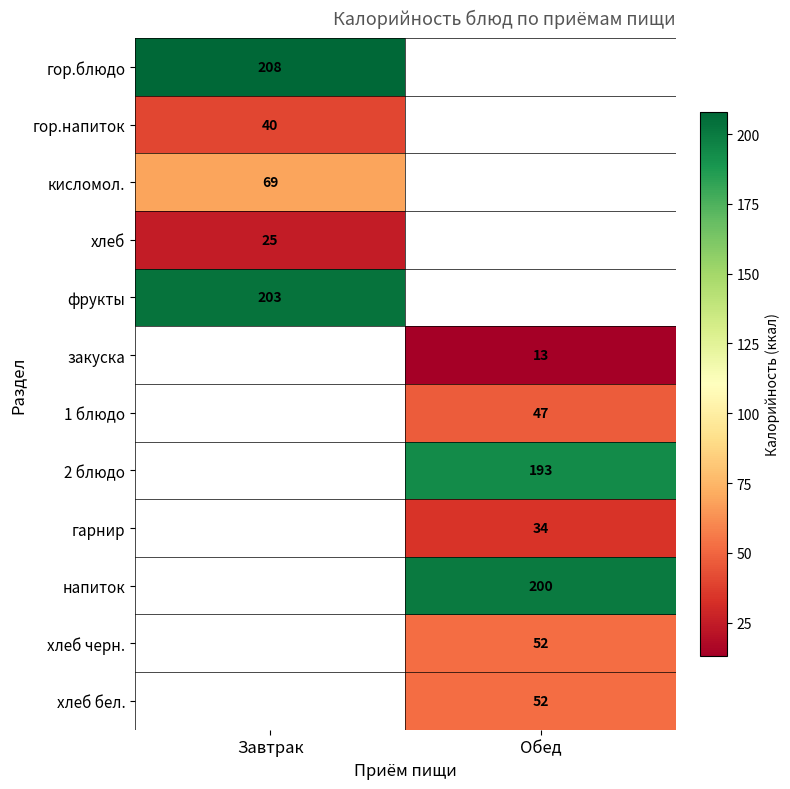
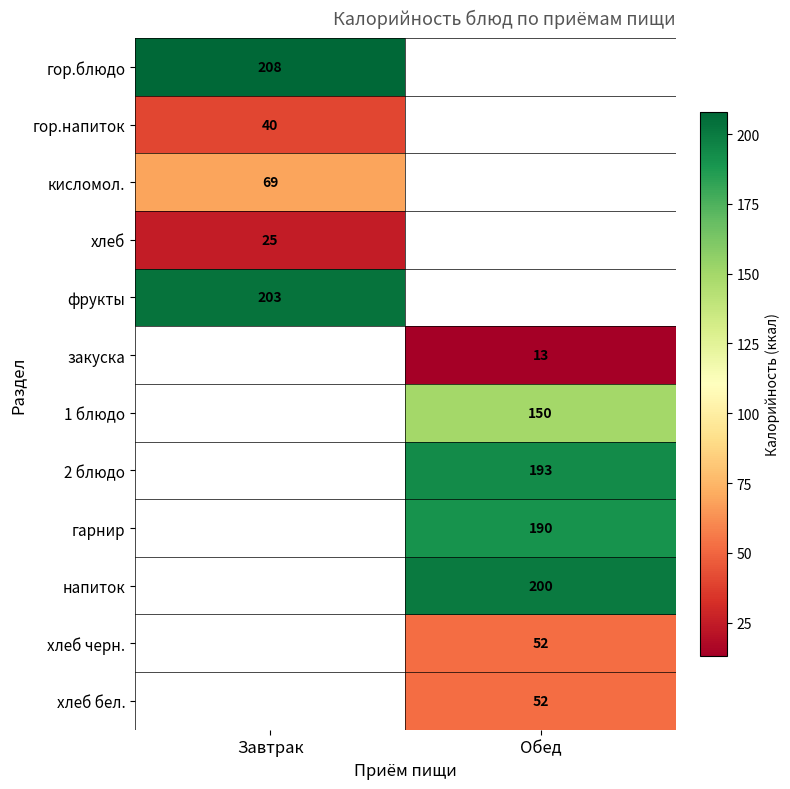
1 блюдо, Обед: 47 -> 150
гарнир, Обед: 34 -> 190
